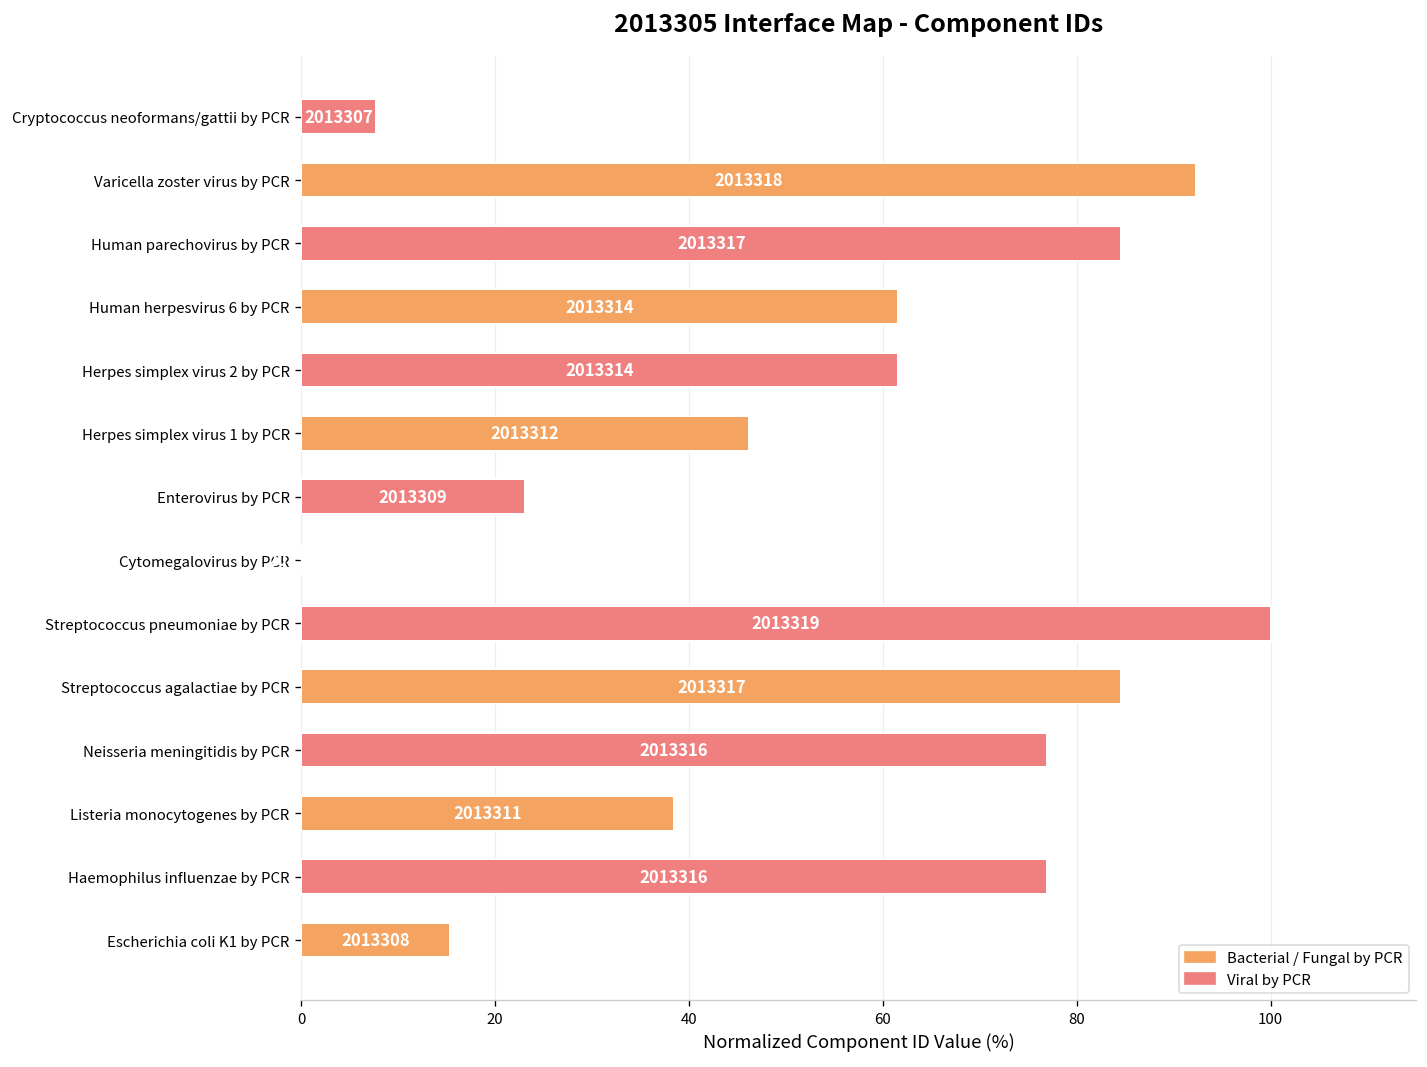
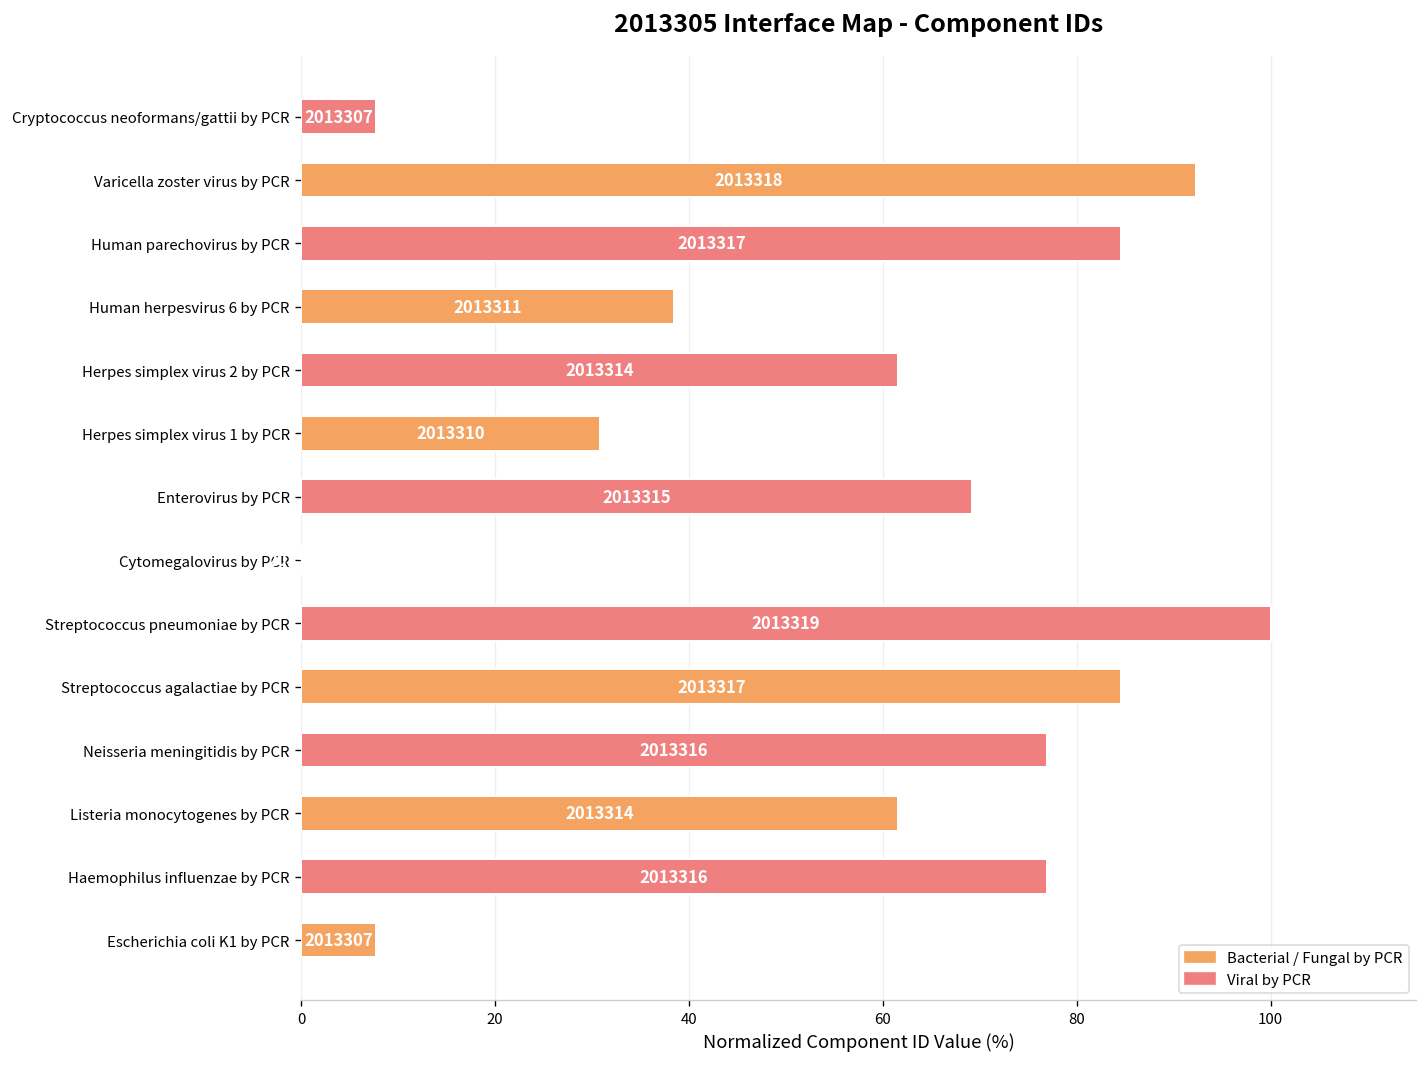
Human herpesvirus 6 by PCR: 2013314 -> 2013311
Herpes simplex virus 1 by PCR: 2013312 -> 2013310
Enterovirus by PCR: 2013309 -> 2013315
Listeria monocytogenes by PCR: 2013311 -> 2013314
Escherichia coli K1 by PCR: 2013308 -> 2013307
